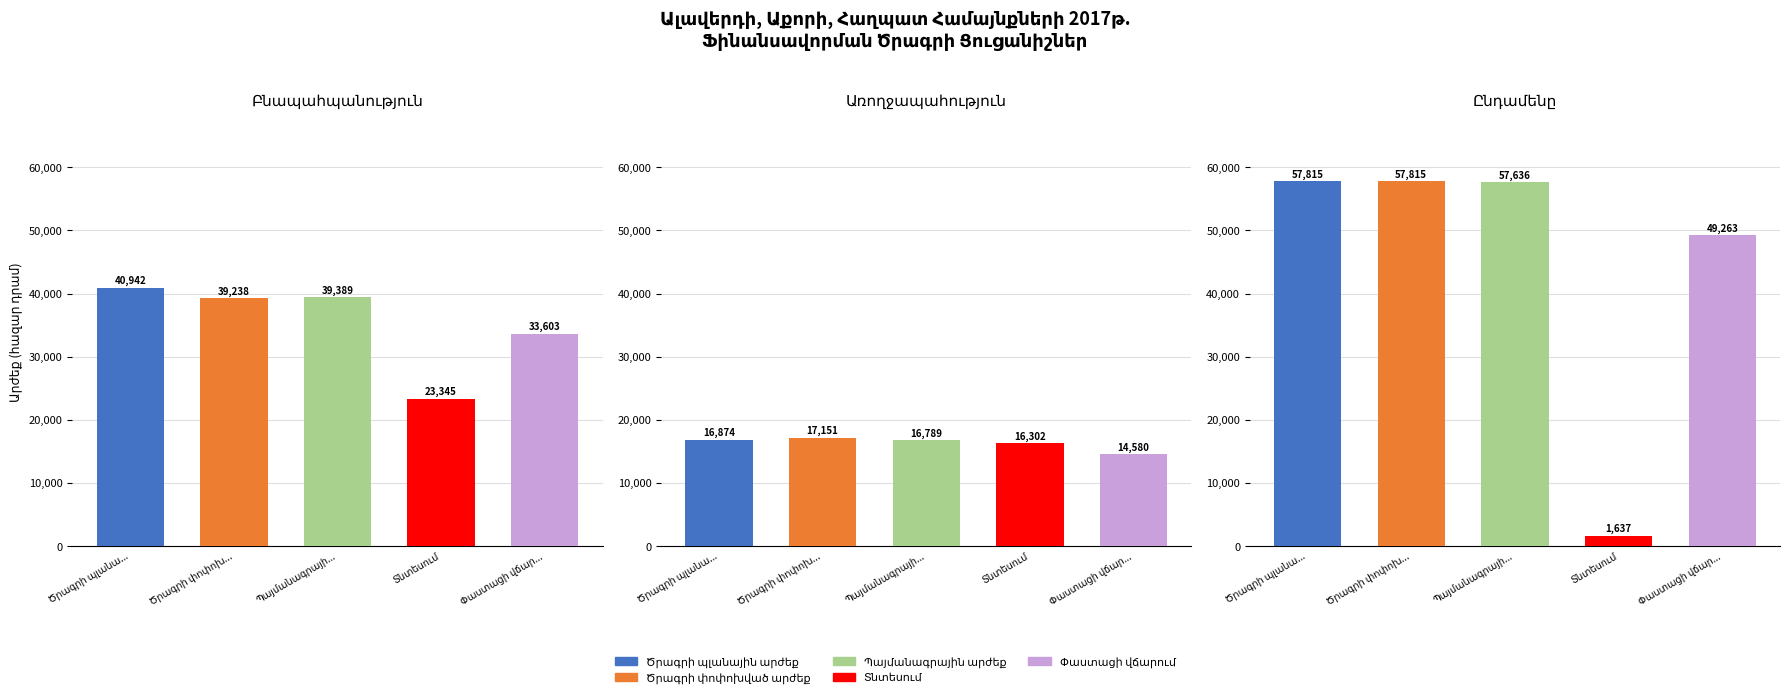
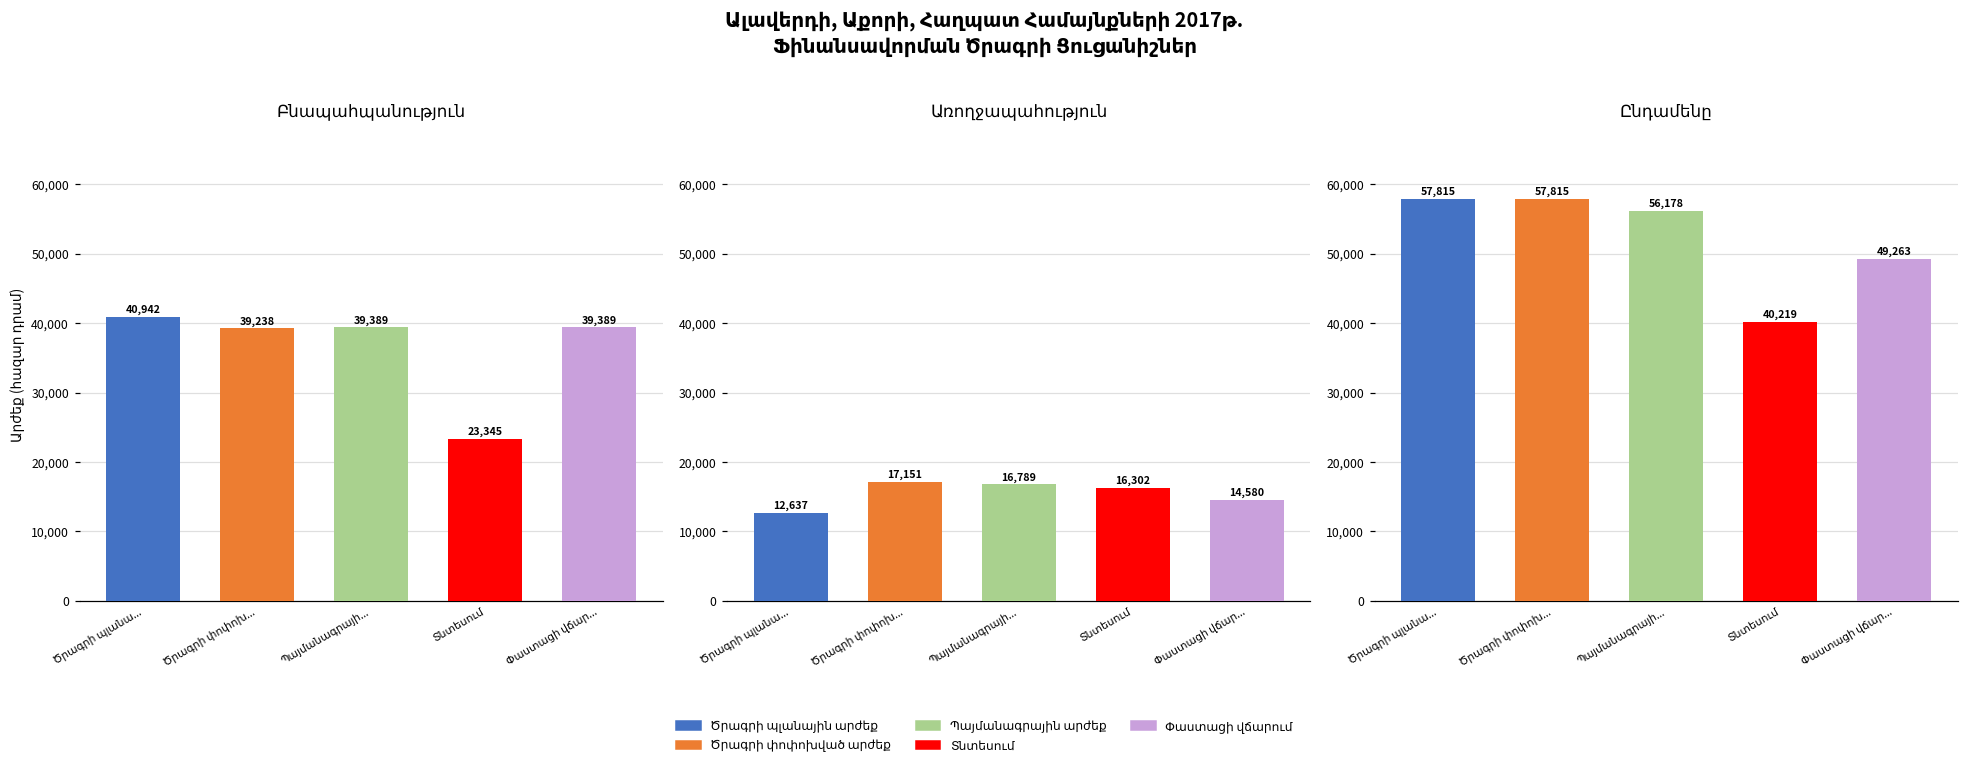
Բնապահպանություն, Փաստացի վճար...: 33,603 -> 39,389
Առողջապահություն, Ծրագրի պլանա...: 16,874 -> 12,637
Ընդամենը, Պայմանագրայի...: 57,636 -> 56,178
Ընդամենը, Տնտեսում: 1,637 -> 40,219
